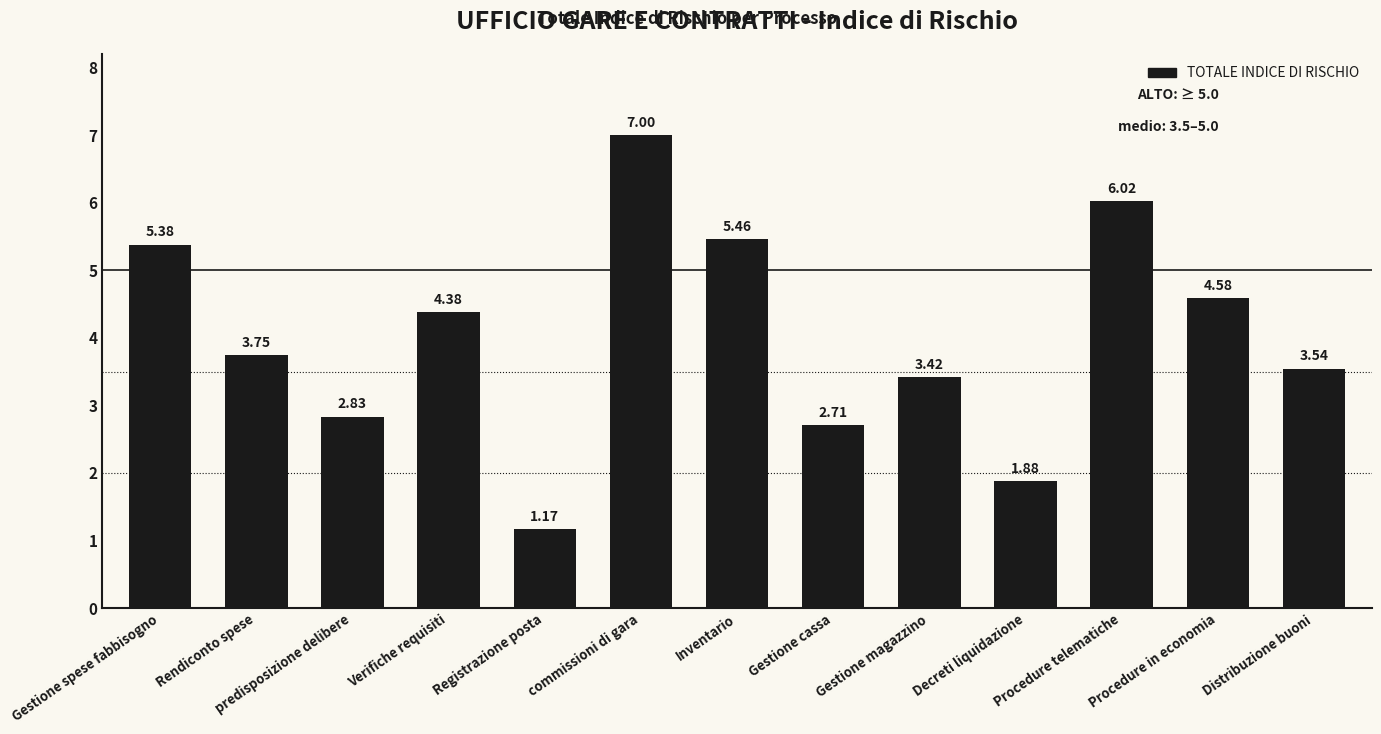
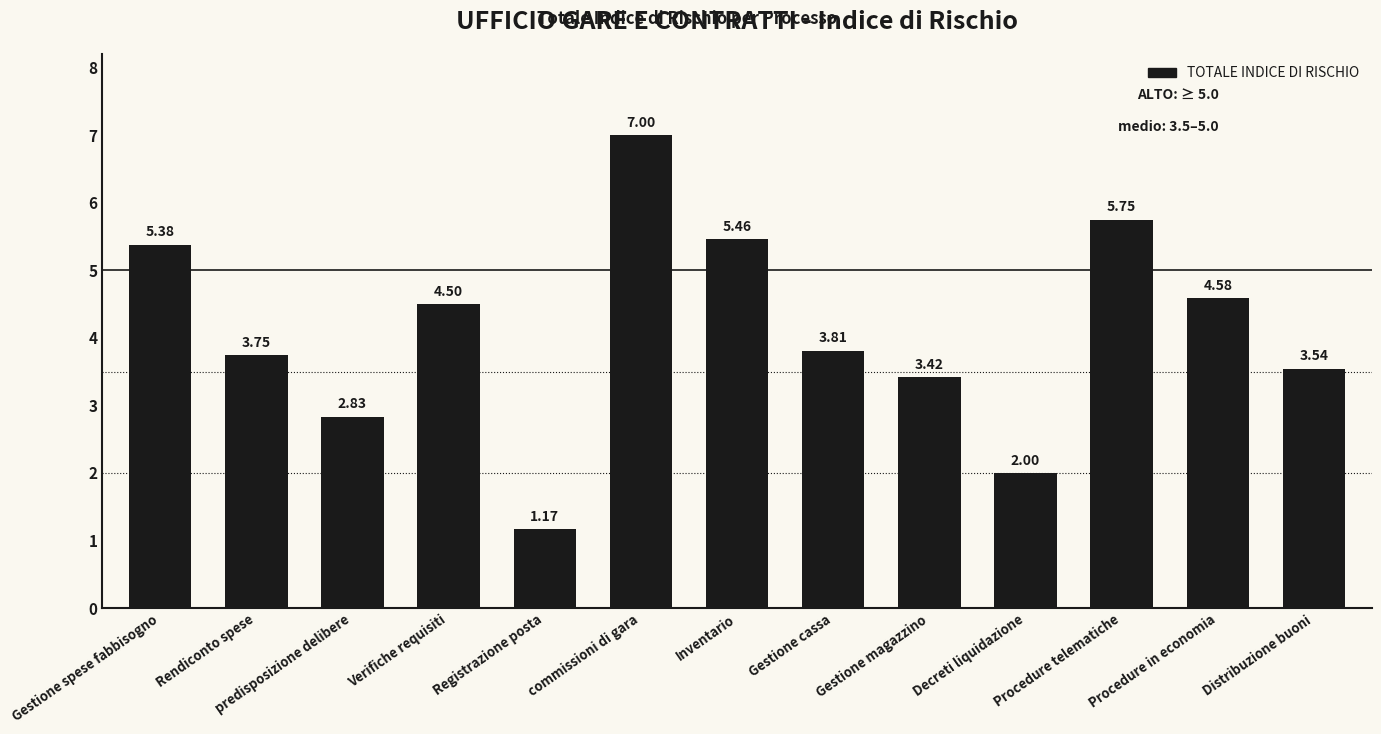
Verifiche requisiti: 4.38 -> 4.50
Gestione cassa: 2.71 -> 3.81
Decreti liquidazione: 1.88 -> 2.00
Procedure telematiche: 6.02 -> 5.75
